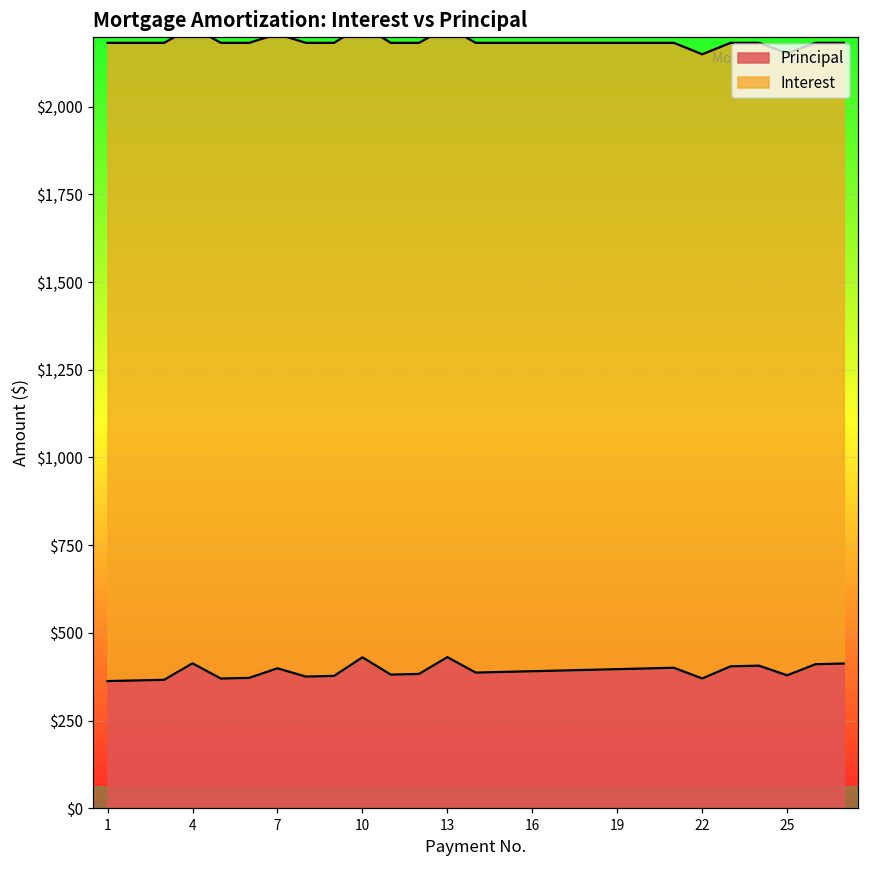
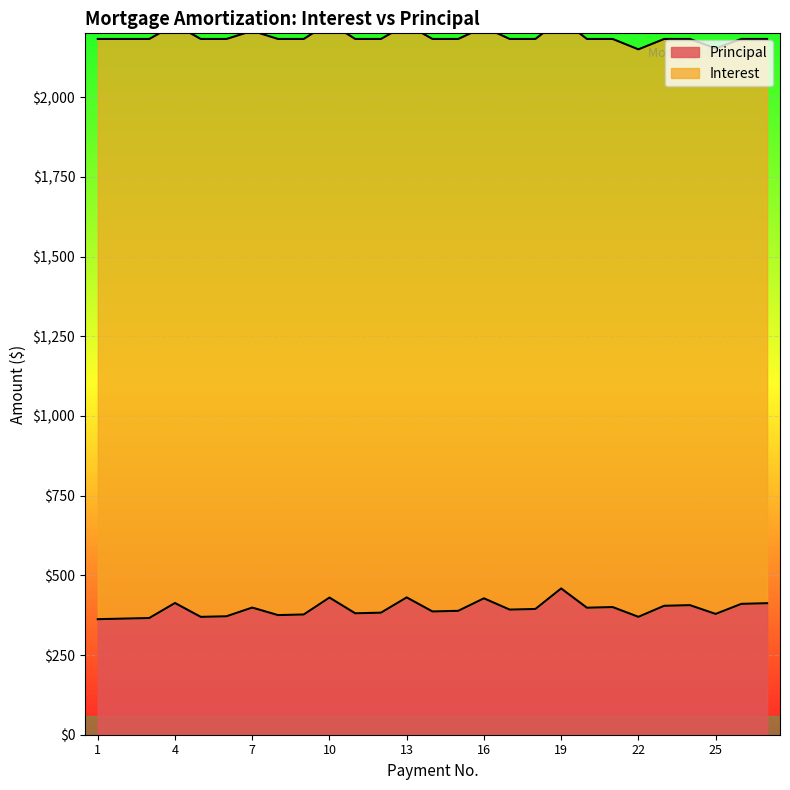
Principal, 16: $390 -> $430
Principal, 19: $400 -> $460
